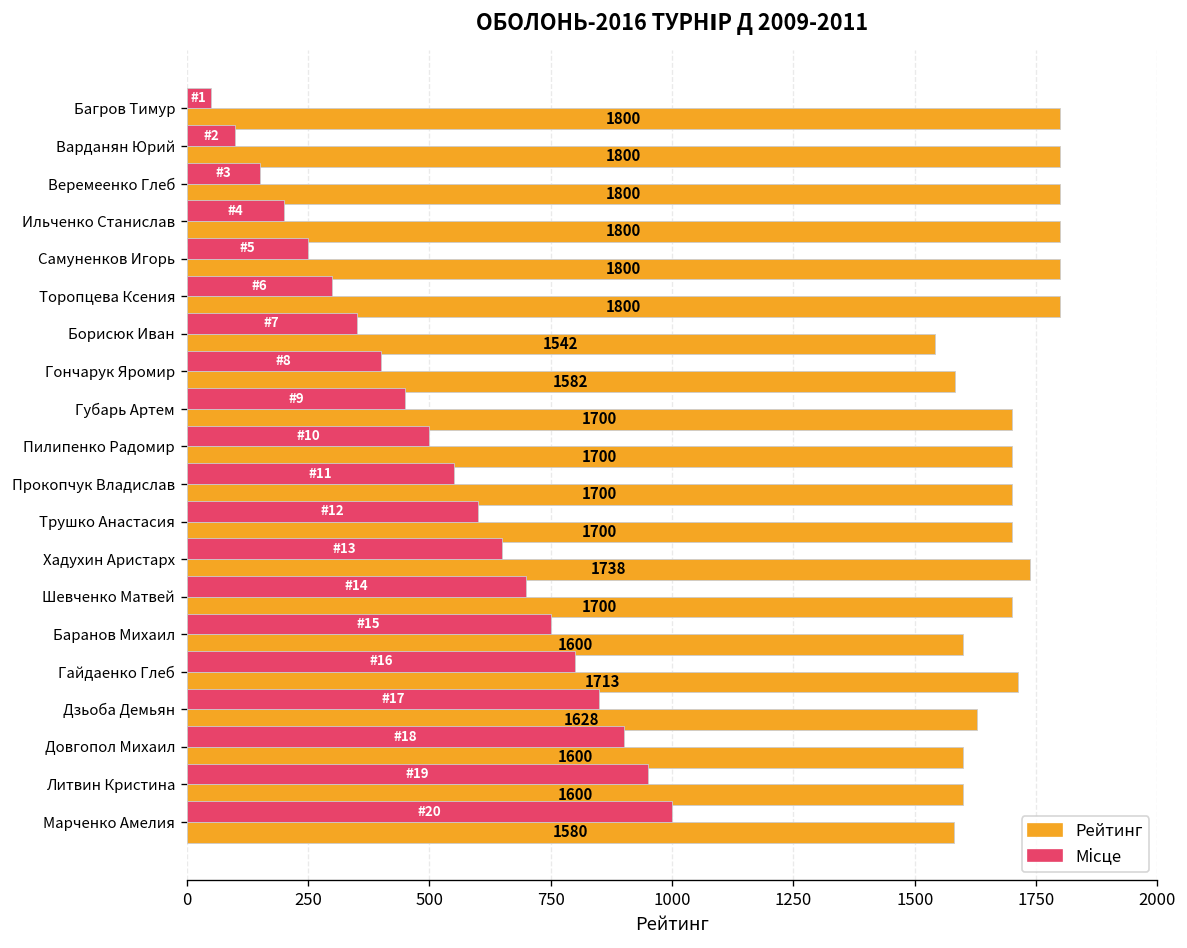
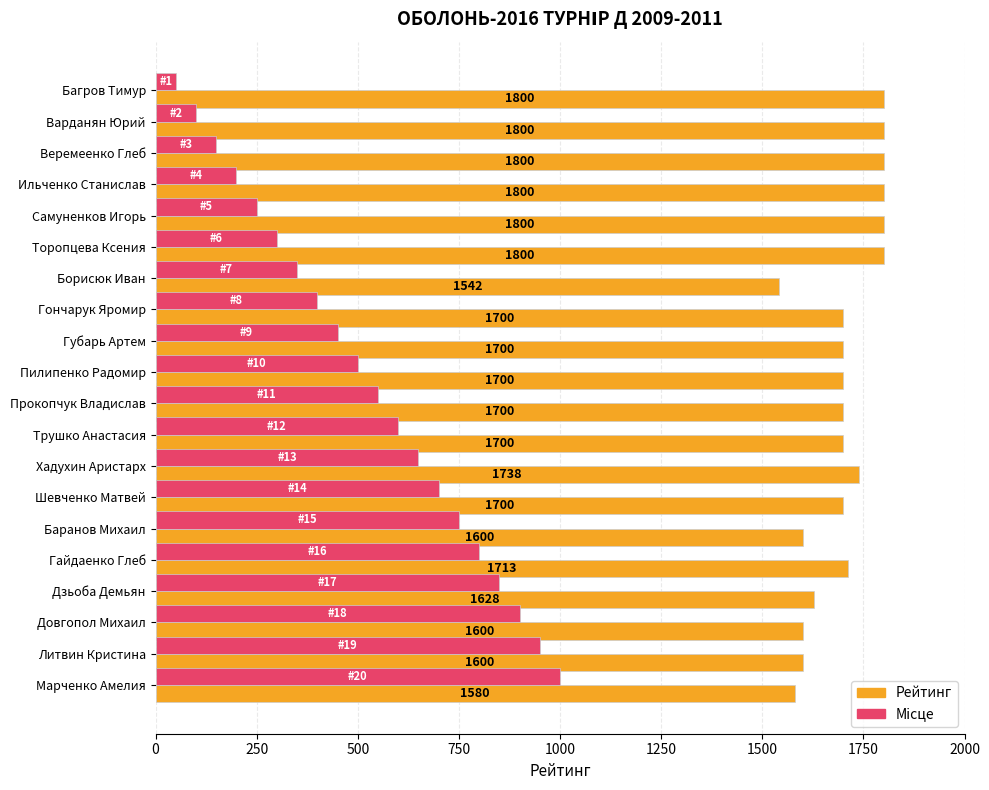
Рейтинг, Гончарук Яромир: 1582 -> 1700
